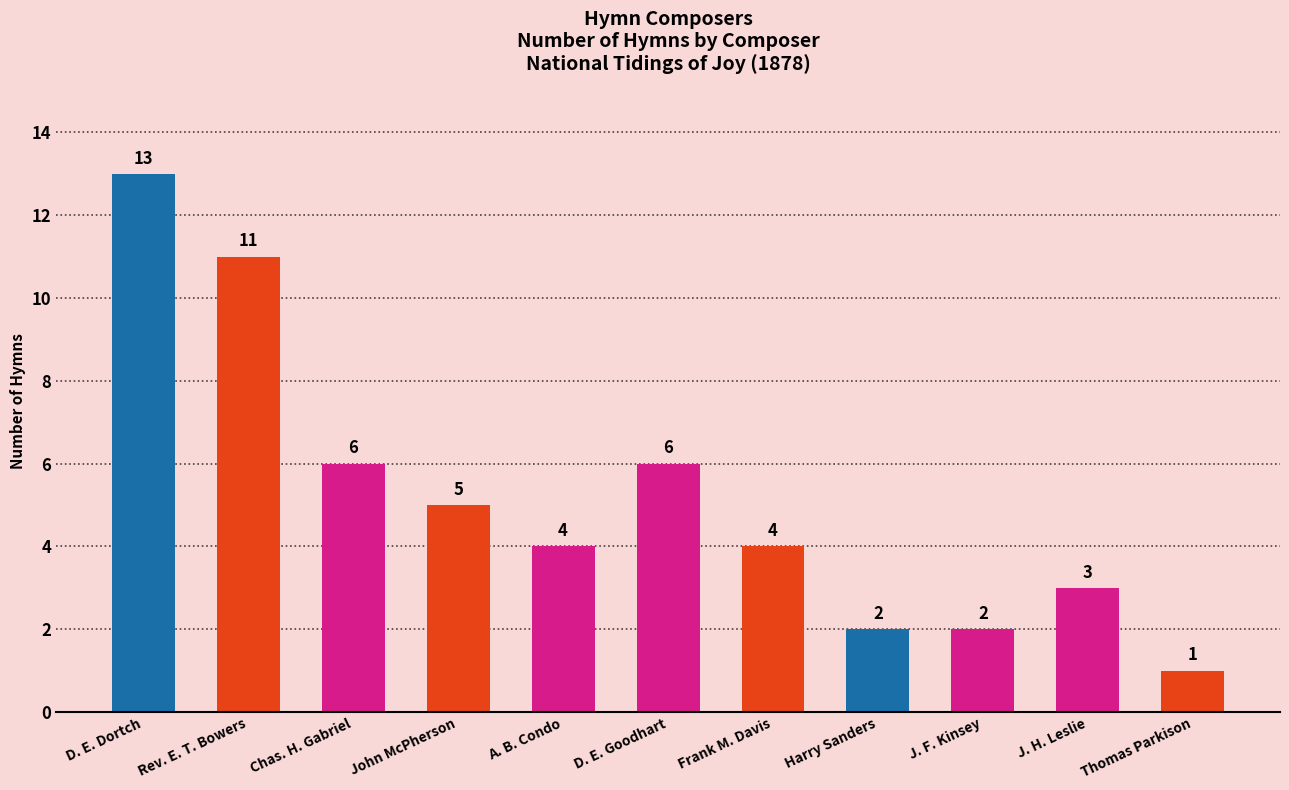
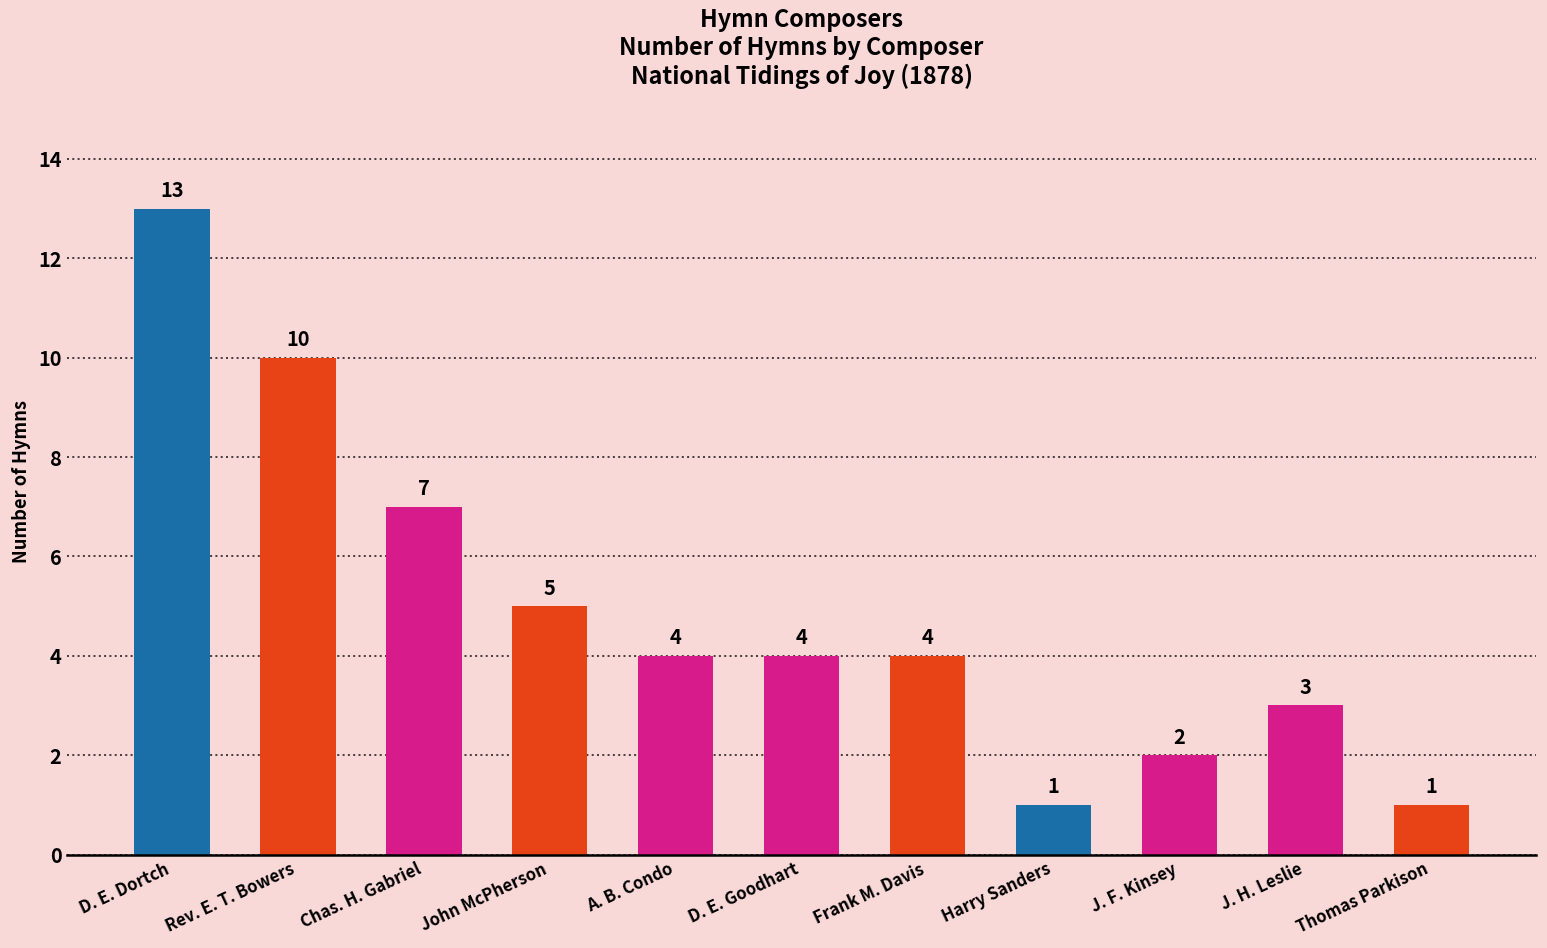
Rev. E. T. Bowers: 11 -> 10
Chas. H. Gabriel: 6 -> 7
D. E. Goodhart: 6 -> 4
Harry Sanders: 2 -> 1
